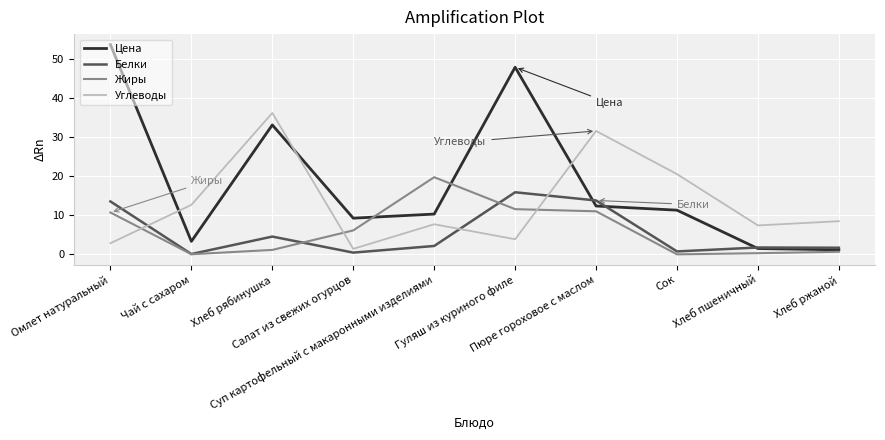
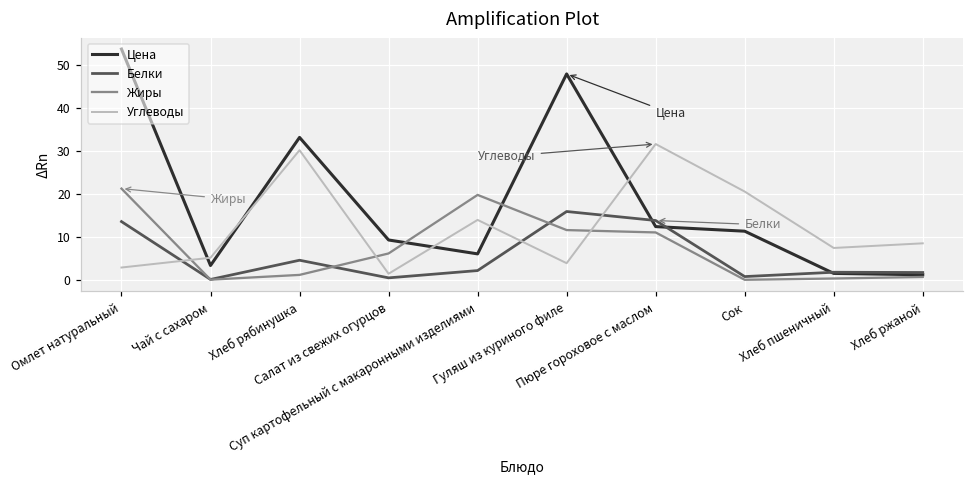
Жиры, Омлет натуральный: 11 -> 21
Углеводы, Чай с сахаром: 13 -> 5
Углеводы, Хлеб рябинушка: 36 -> 30
Цена, Суп картофельный с макаронными изделиями: 10 -> 6
Углеводы, Суп картофельный с макаронными изделиями: 8 -> 14
